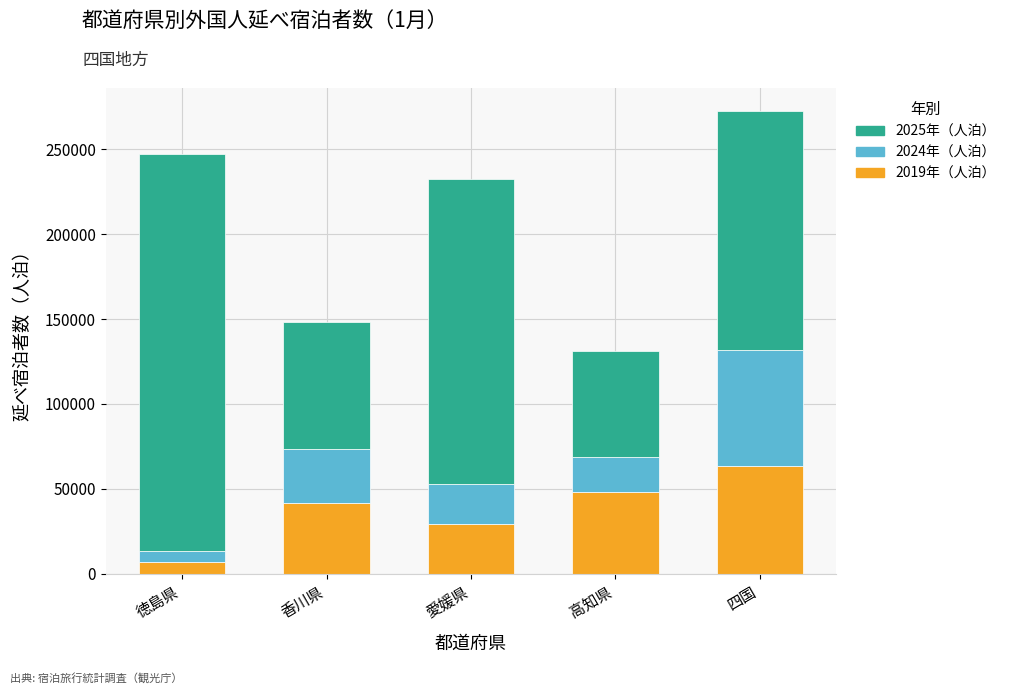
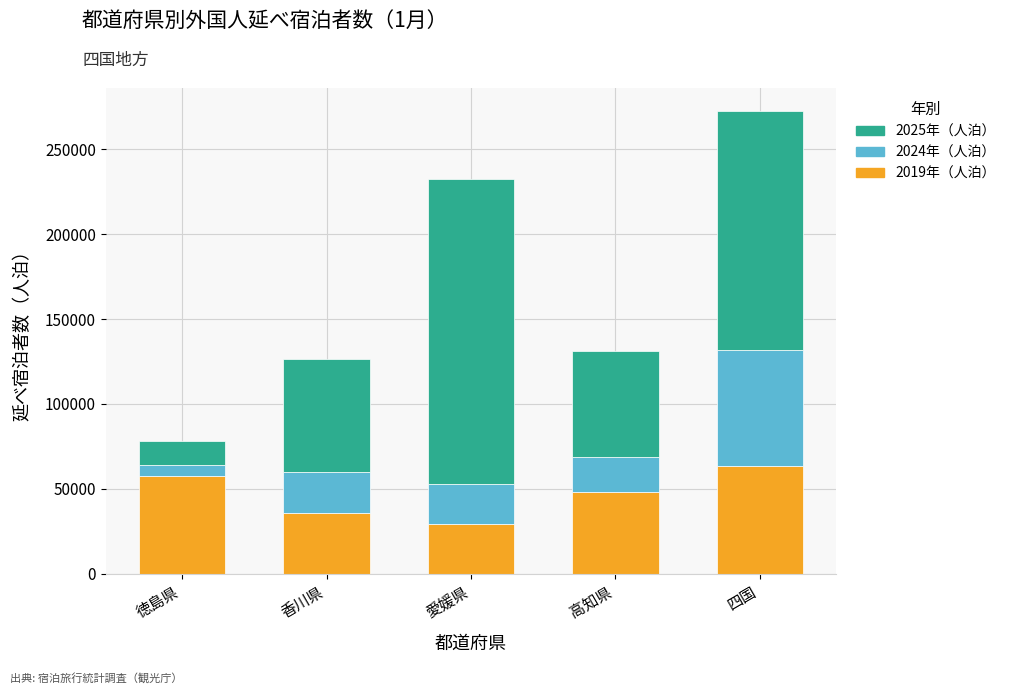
2019年（人泊）, 徳島県: 7000 -> 58000
2025年（人泊）, 徳島県: 234000 -> 14000
2019年（人泊）, 香川県: 42000 -> 36000
2024年（人泊）, 香川県: 32000 -> 24000
2025年（人泊）, 香川県: 75000 -> 66000
